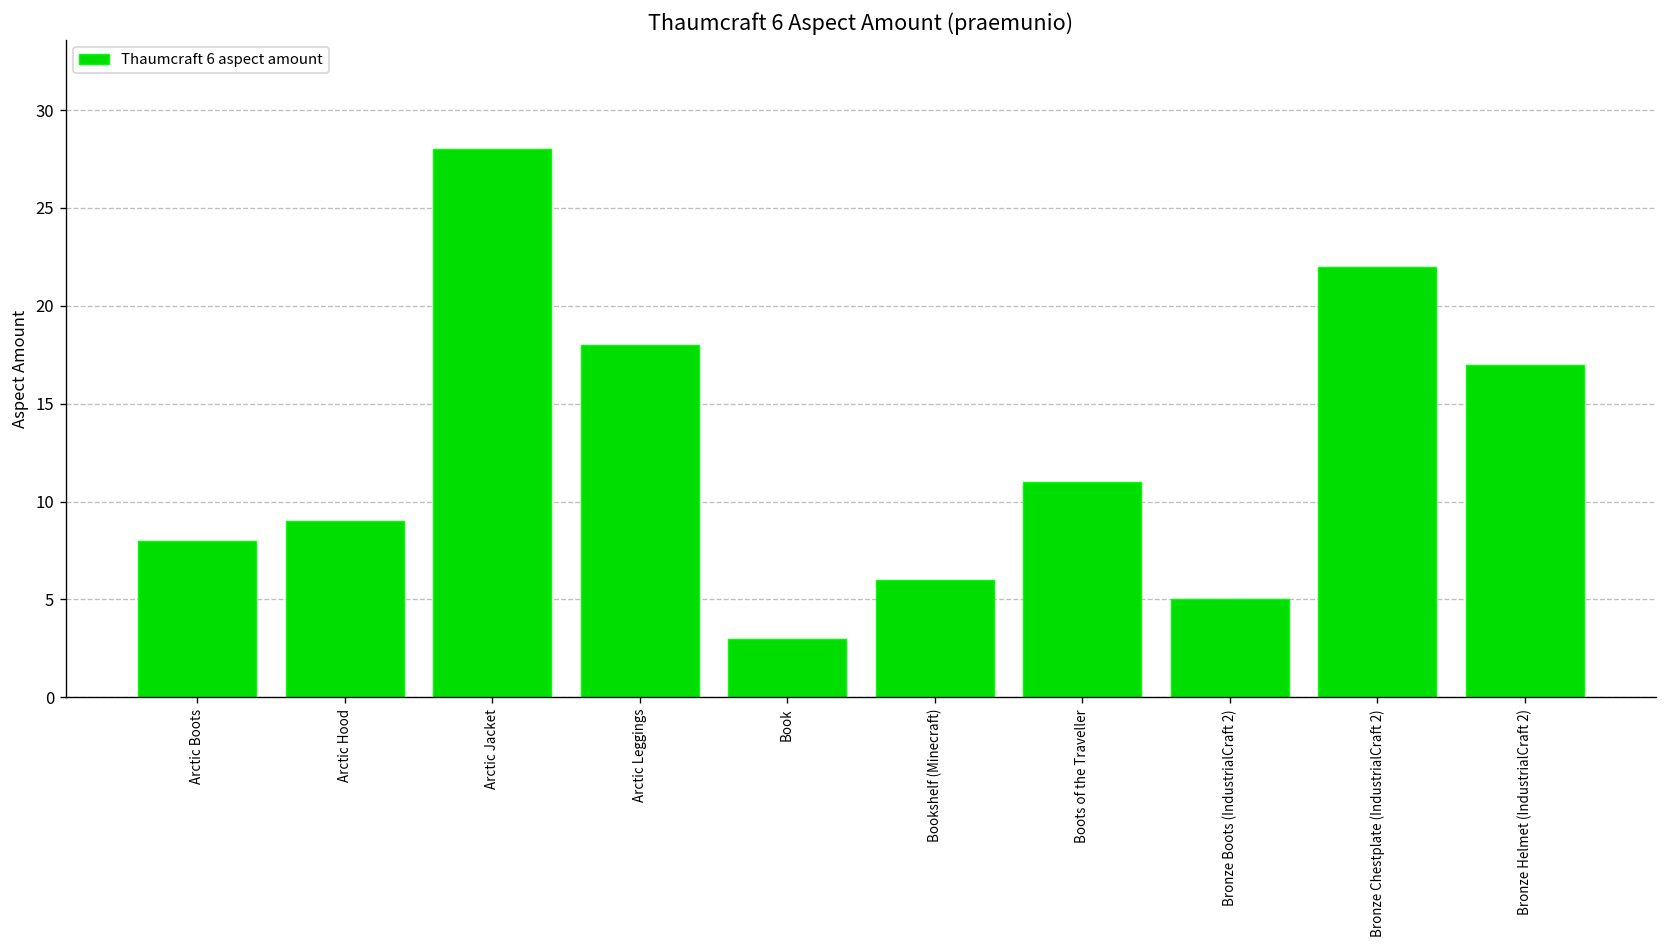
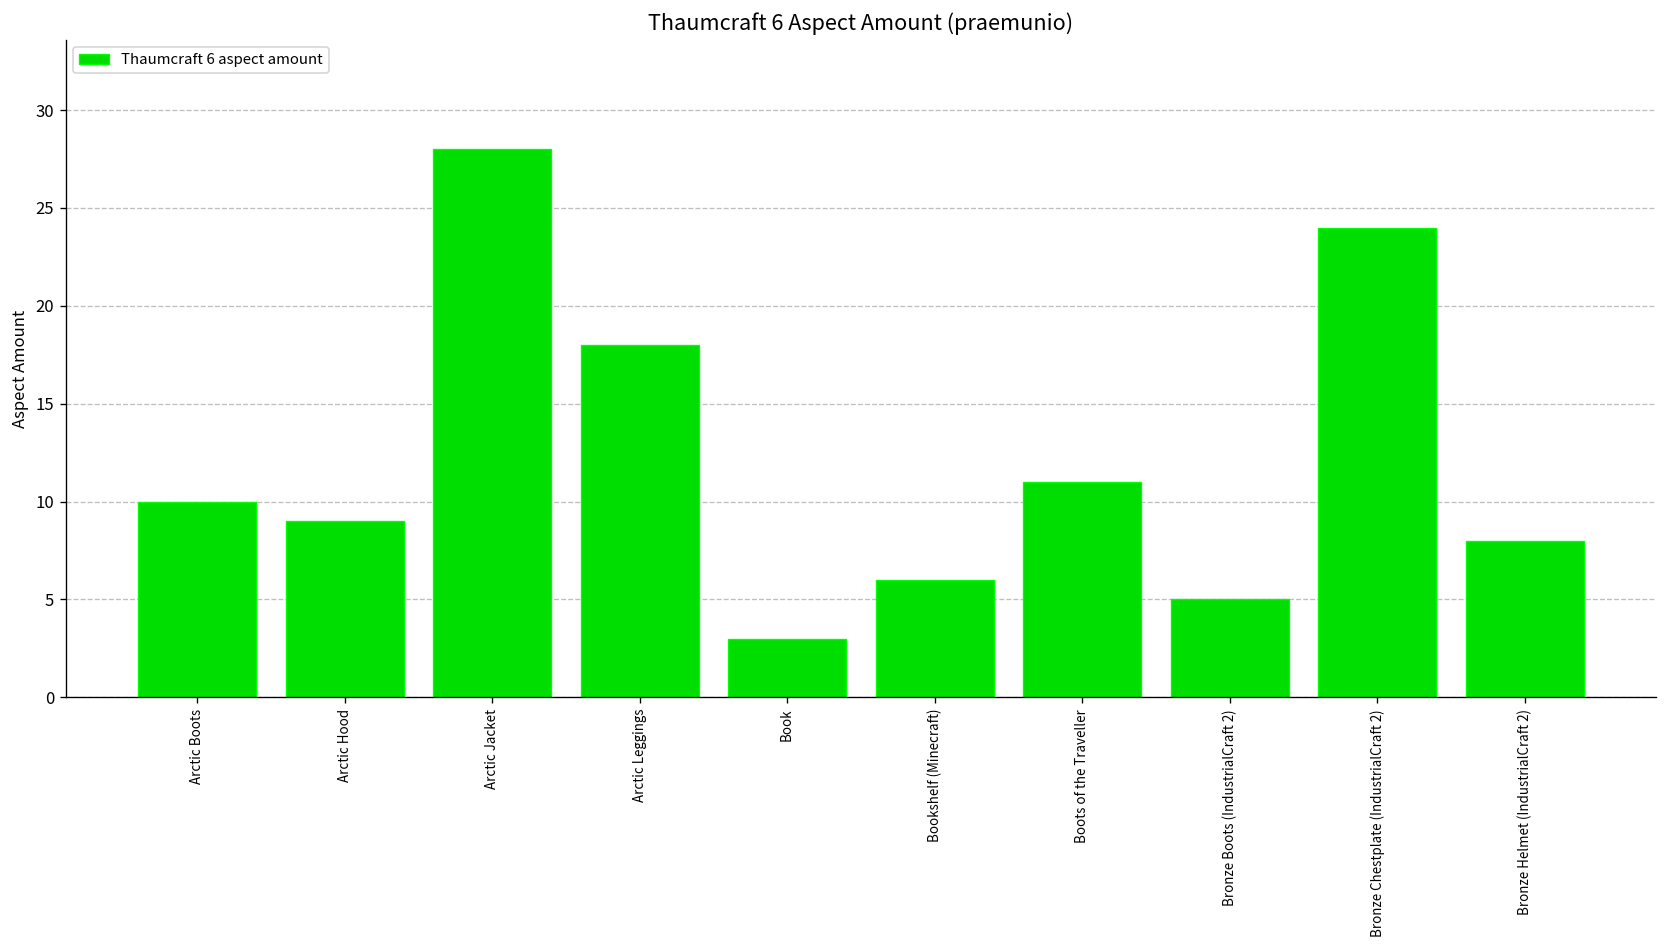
Arctic Boots: 8 -> 10
Bronze Chestplate (IndustrialCraft 2): 22 -> 24
Bronze Helmet (IndustrialCraft 2): 17 -> 8
